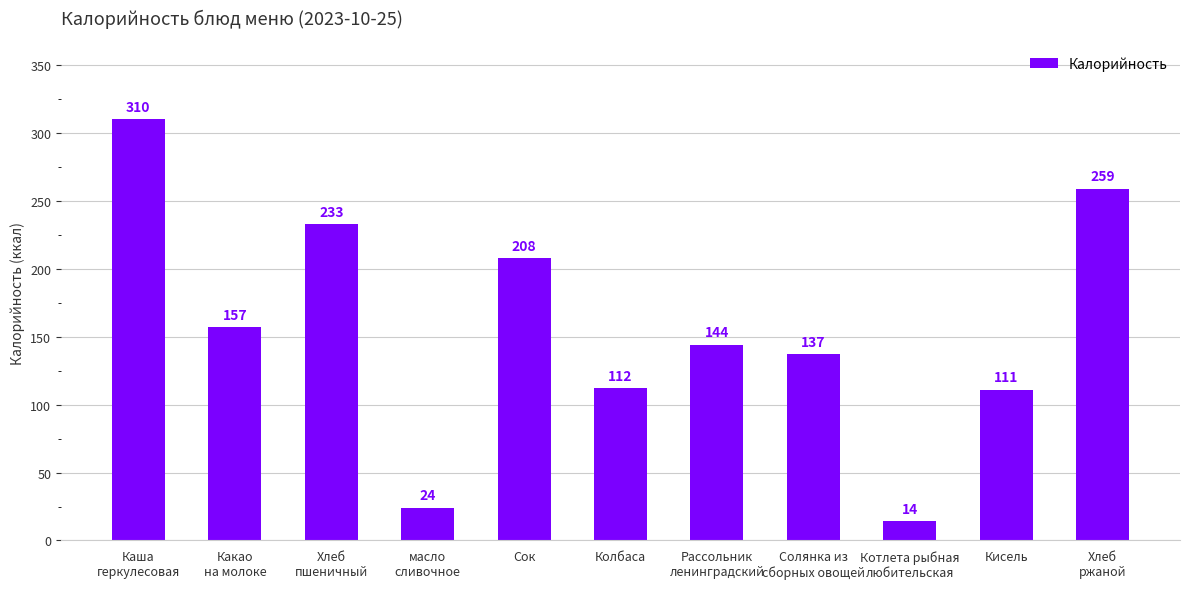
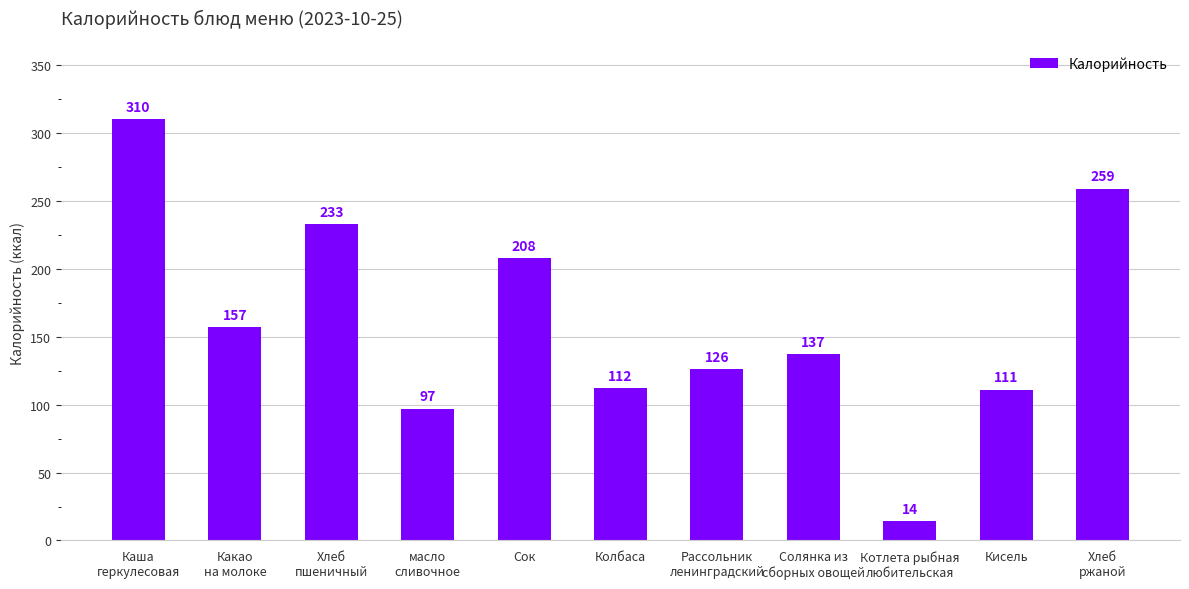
масло сливочное: 24 -> 97
Рассольник ленинградский: 144 -> 126
